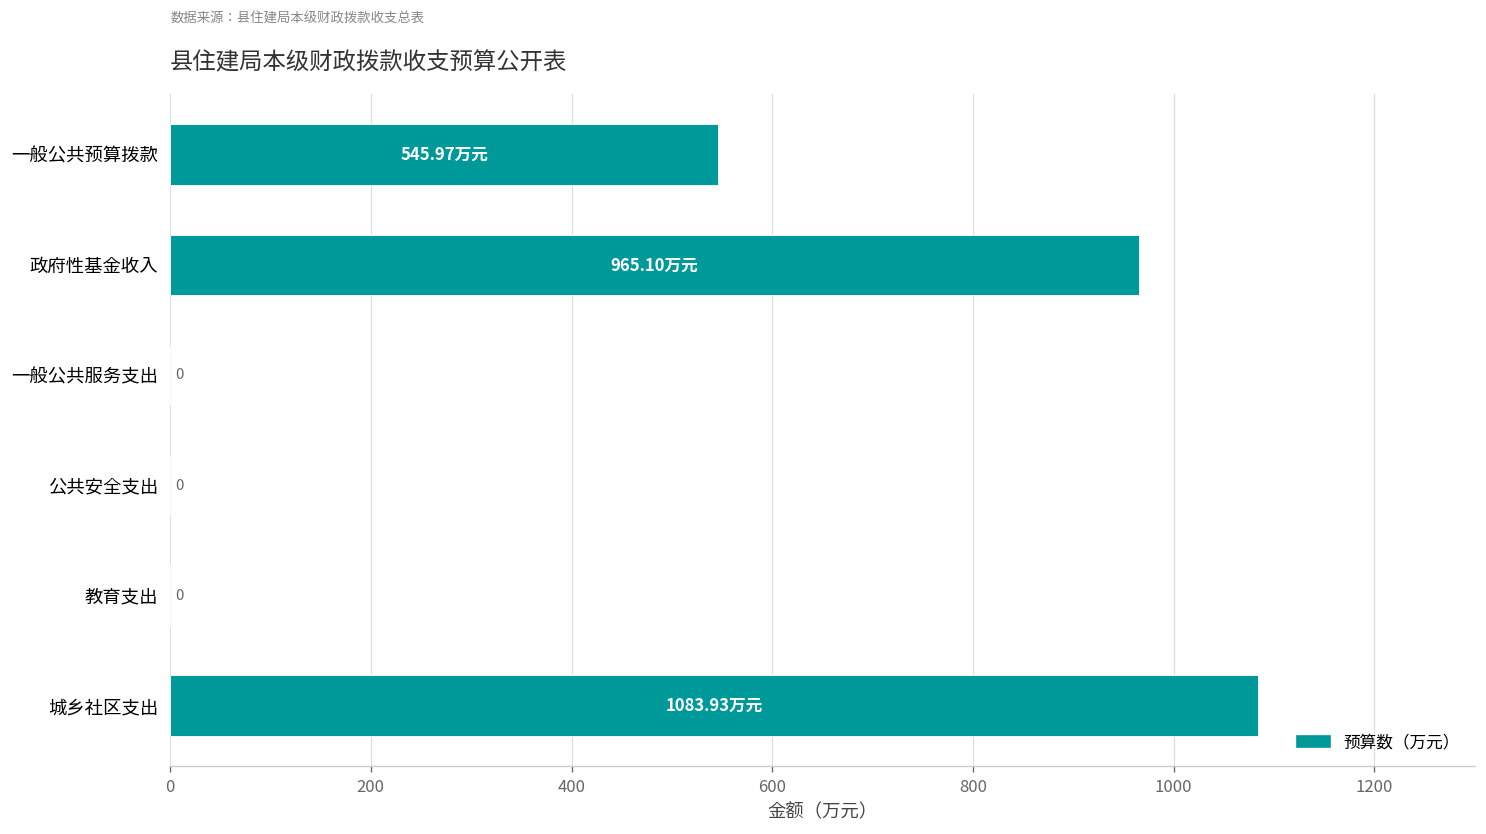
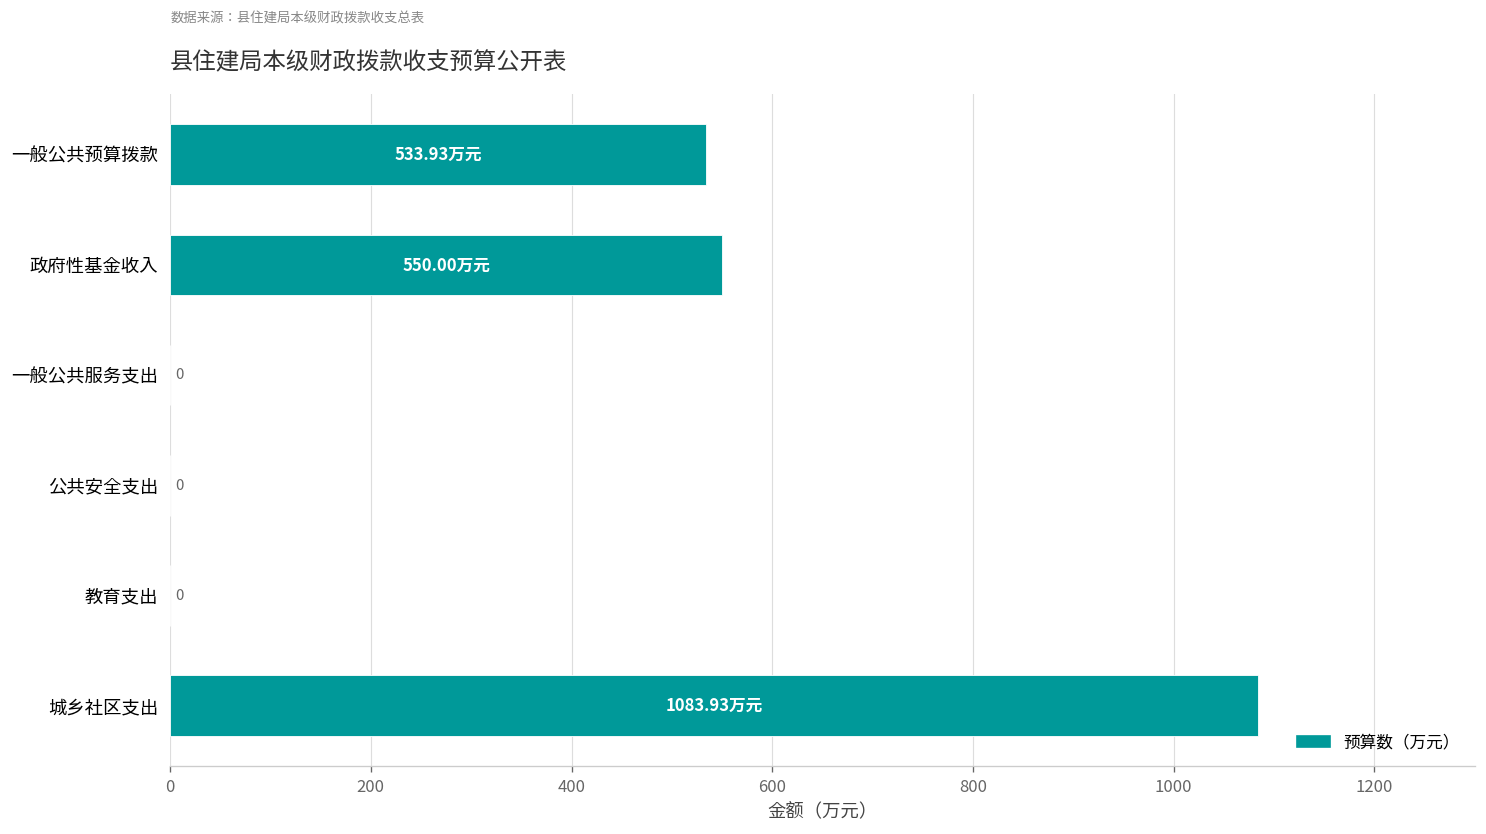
一般公共预算拨款: 545.97 -> 533.93
政府性基金收入: 965.10 -> 550.00
